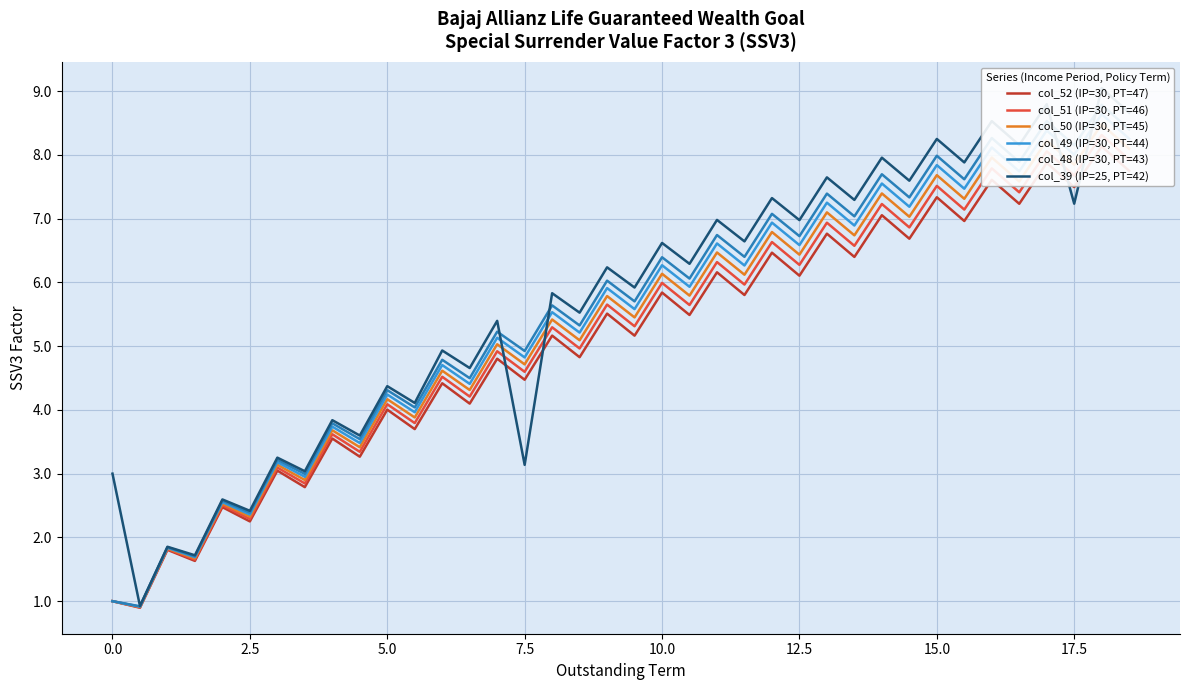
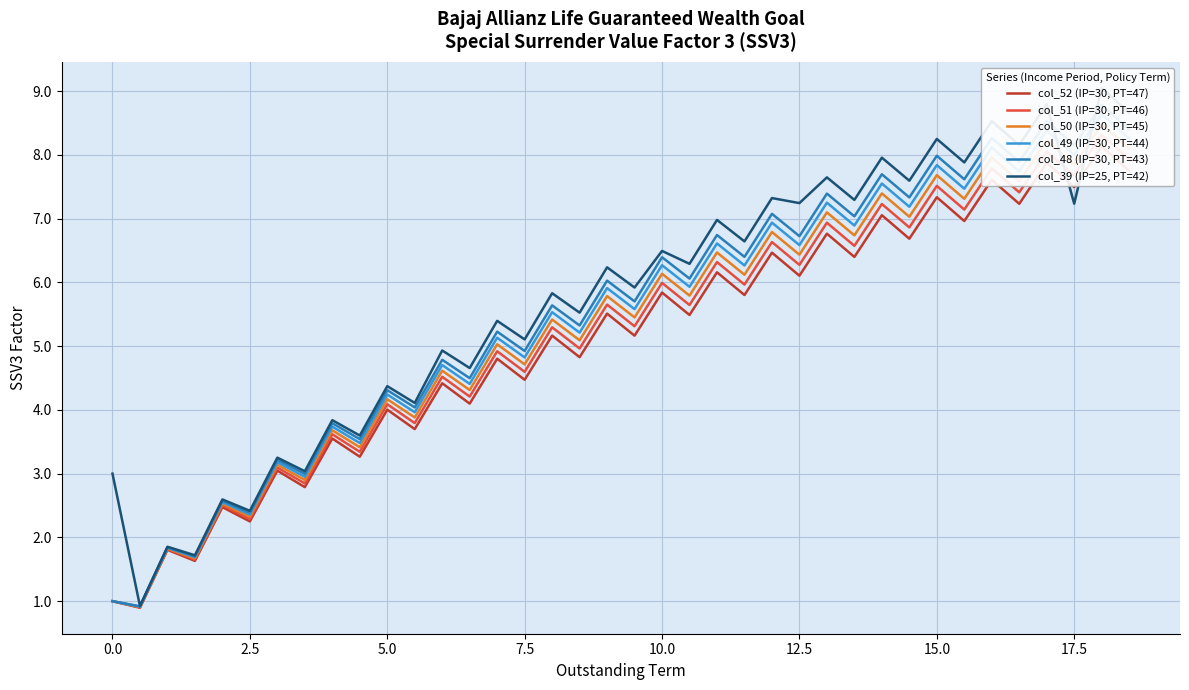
col_39 (IP=25, PT=42), 7.5: 3.1 -> 5.1
col_39 (IP=25, PT=42), 10.0: 6.6 -> 6.5
col_39 (IP=25, PT=42), 12.5: 7.0 -> 7.2
